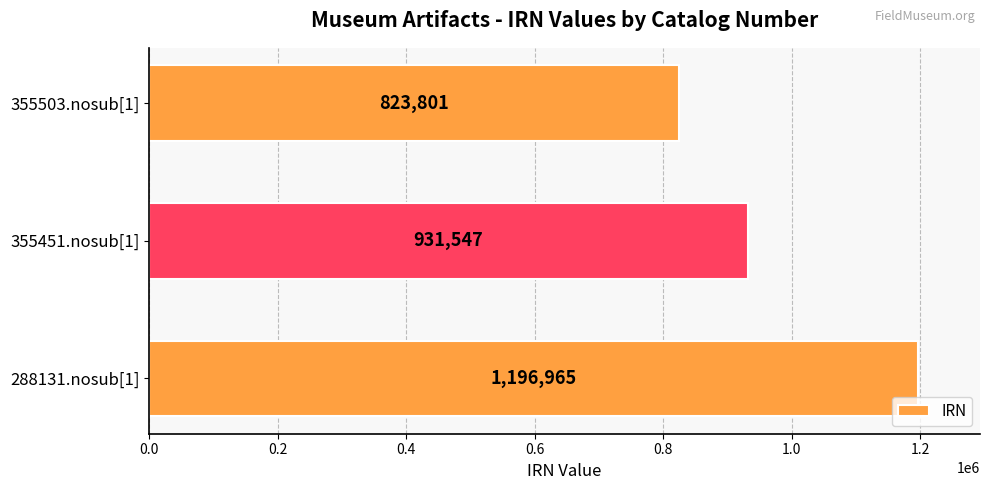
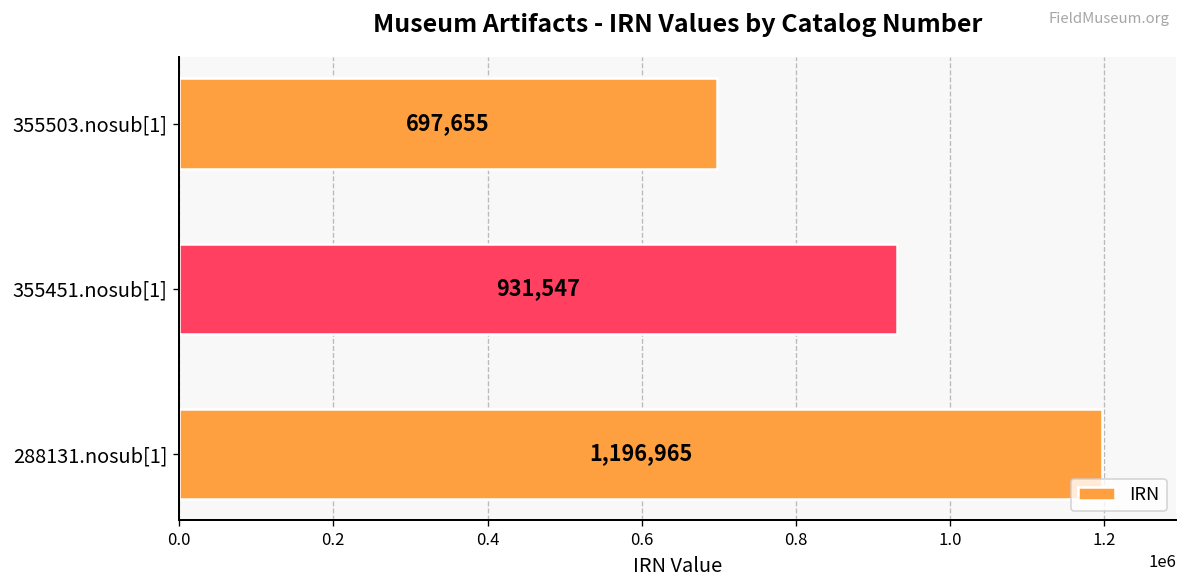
355503.nosub[1]: 823,801 -> 697,655
